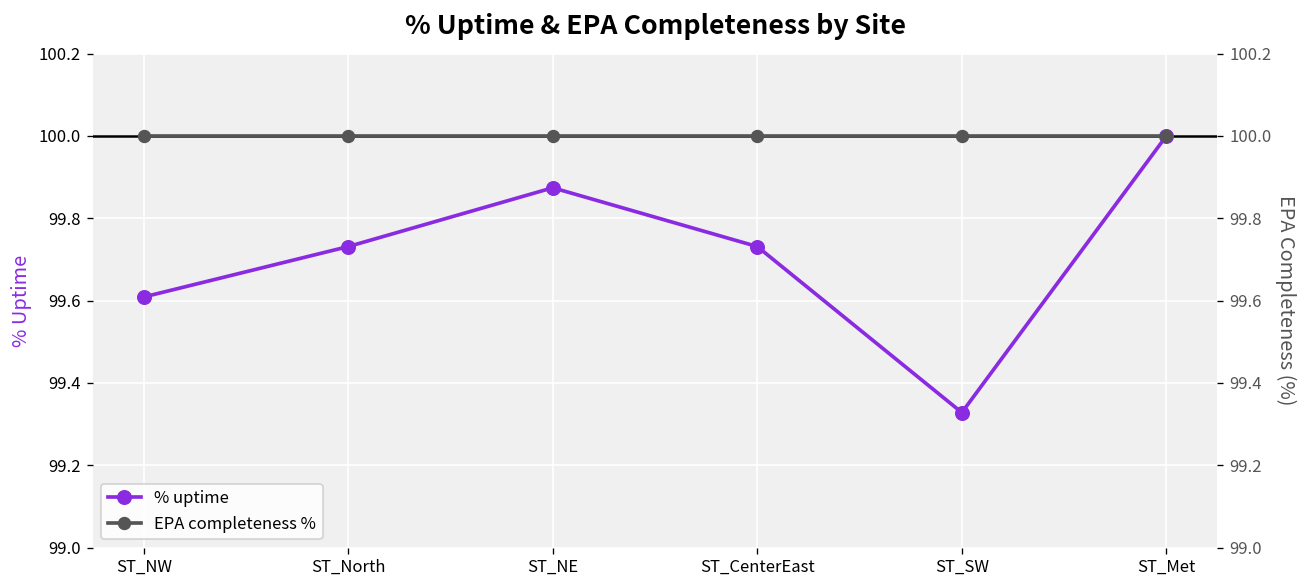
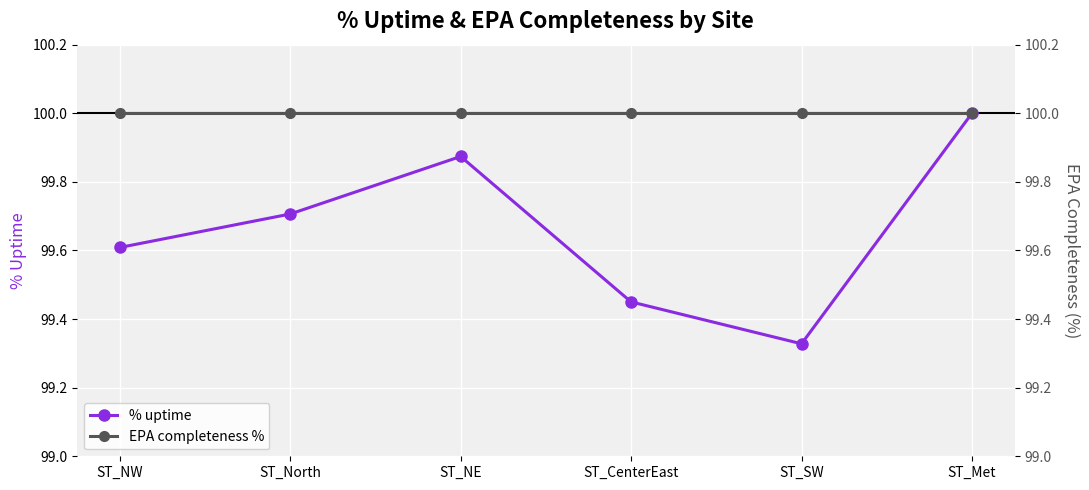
% uptime, ST_North: 99.73 -> 99.71
% uptime, ST_CenterEast: 99.73 -> 99.45
